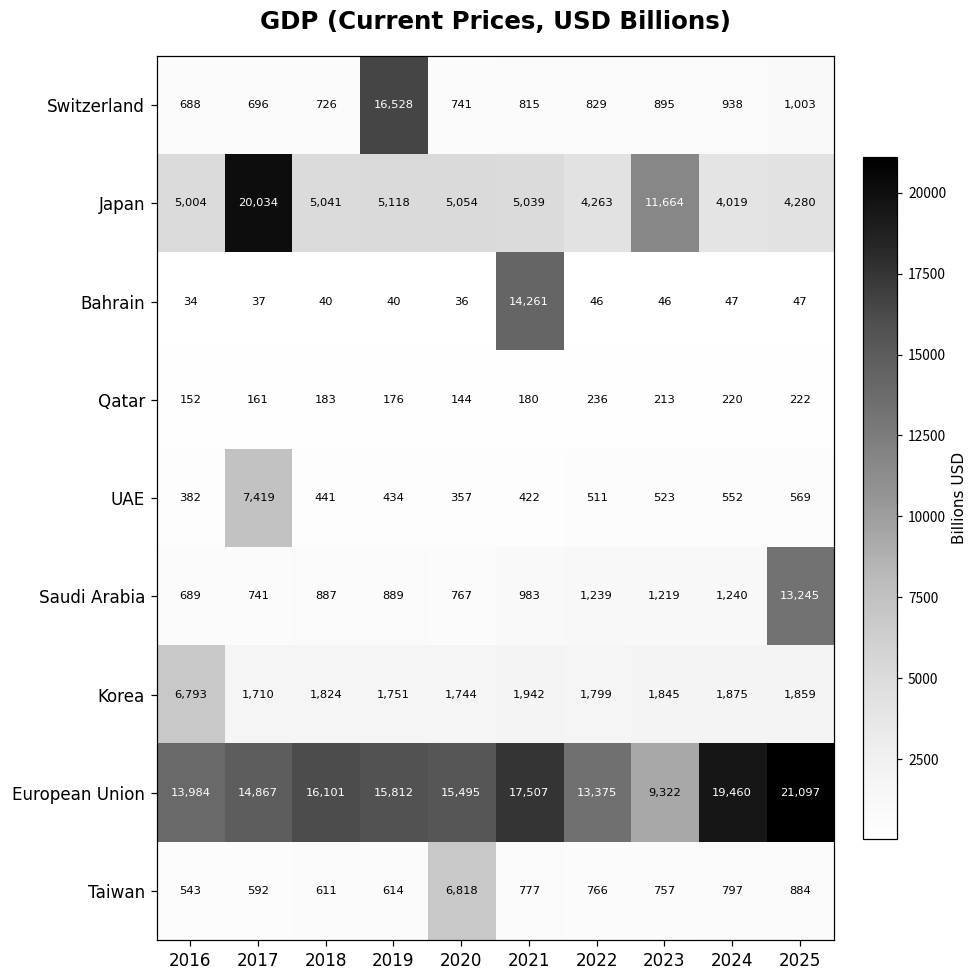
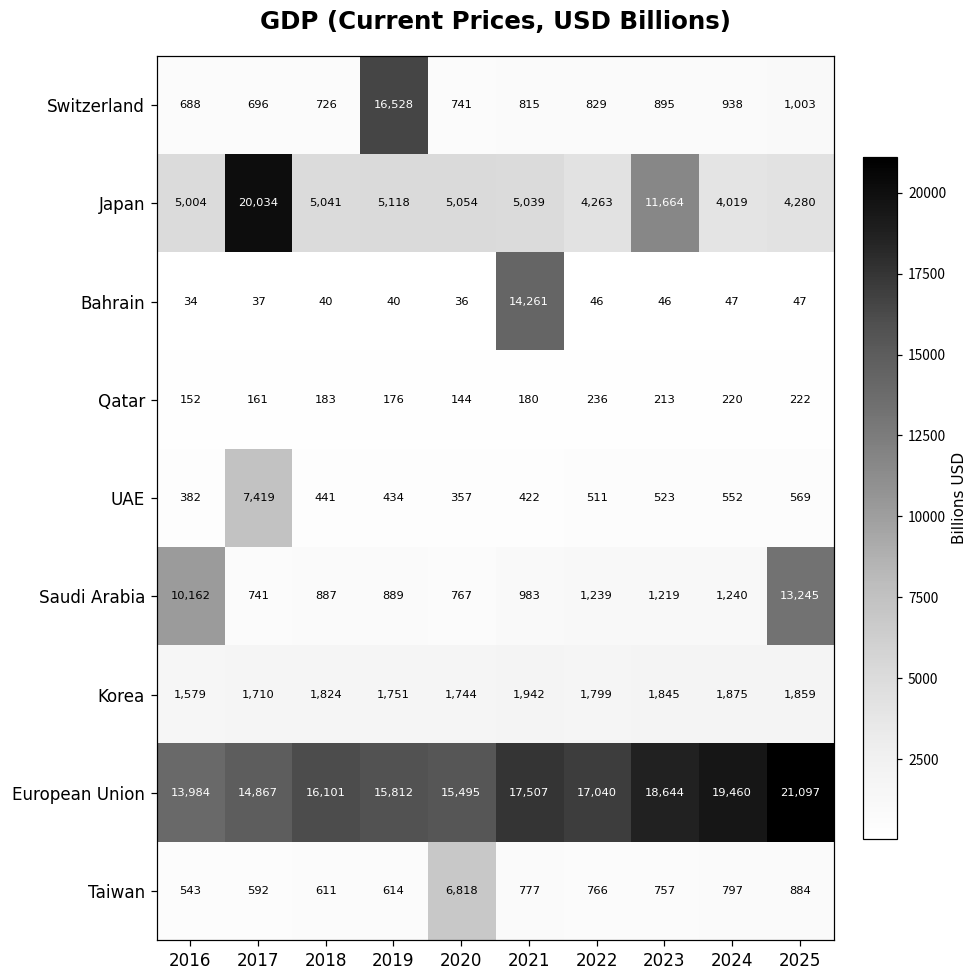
Saudi Arabia, 2016: 689 -> 10,162
Korea, 2016: 6,793 -> 1,579
European Union, 2022: 13,375 -> 17,040
European Union, 2023: 9,322 -> 18,644
